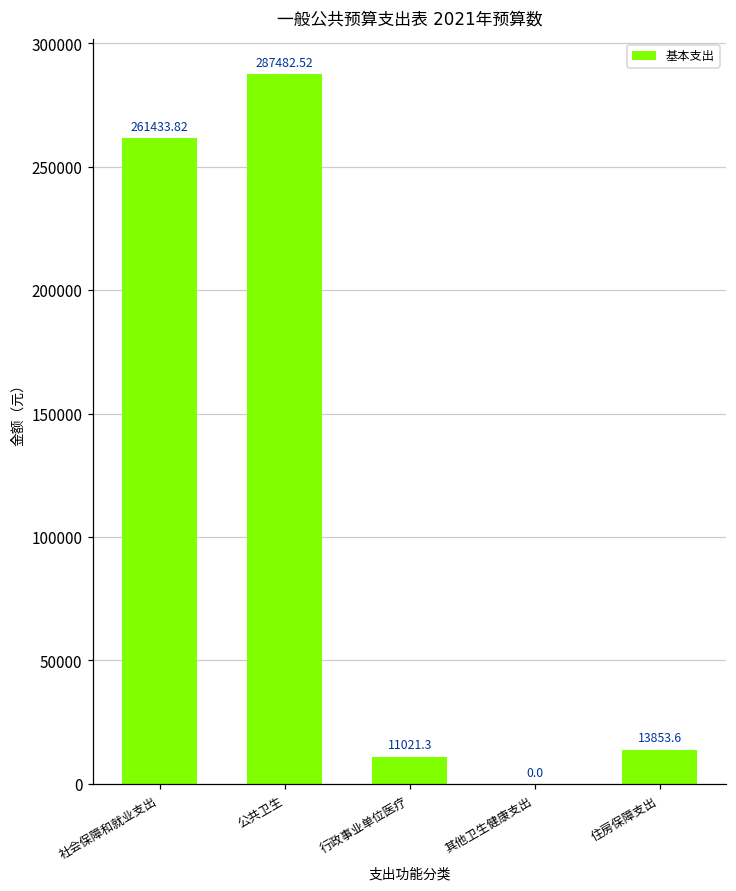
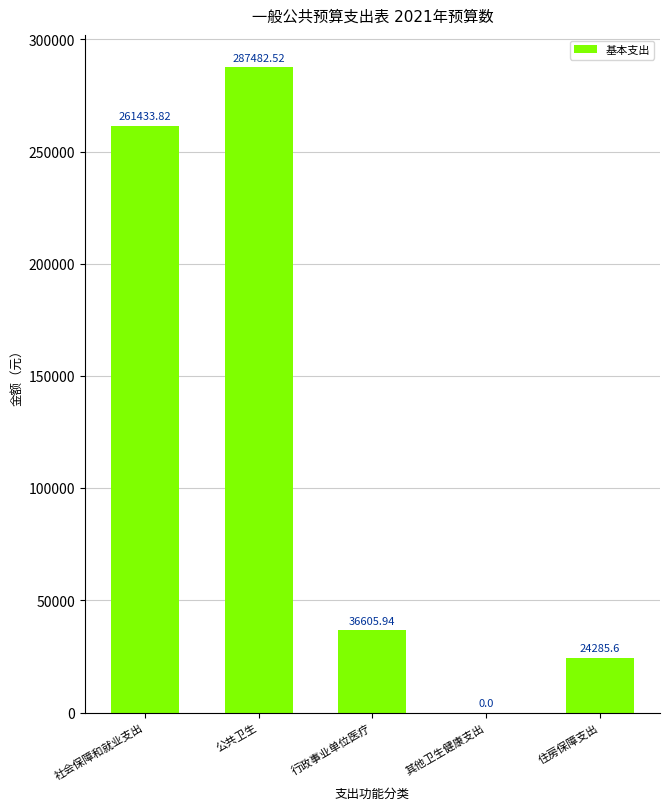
行政事业单位医疗: 11021.3 -> 36605.94
住房保障支出: 13853.6 -> 24285.6
